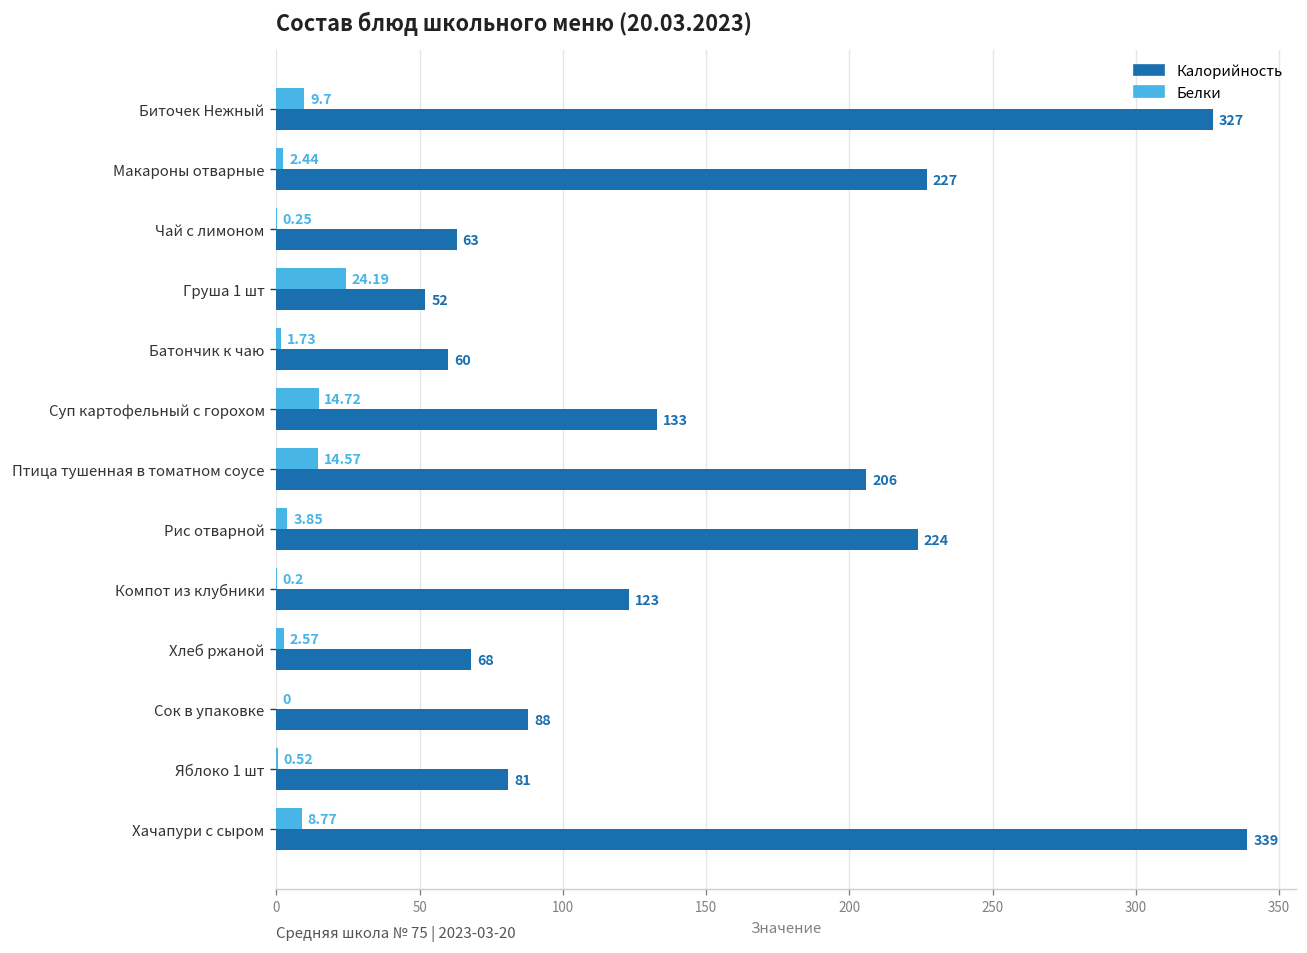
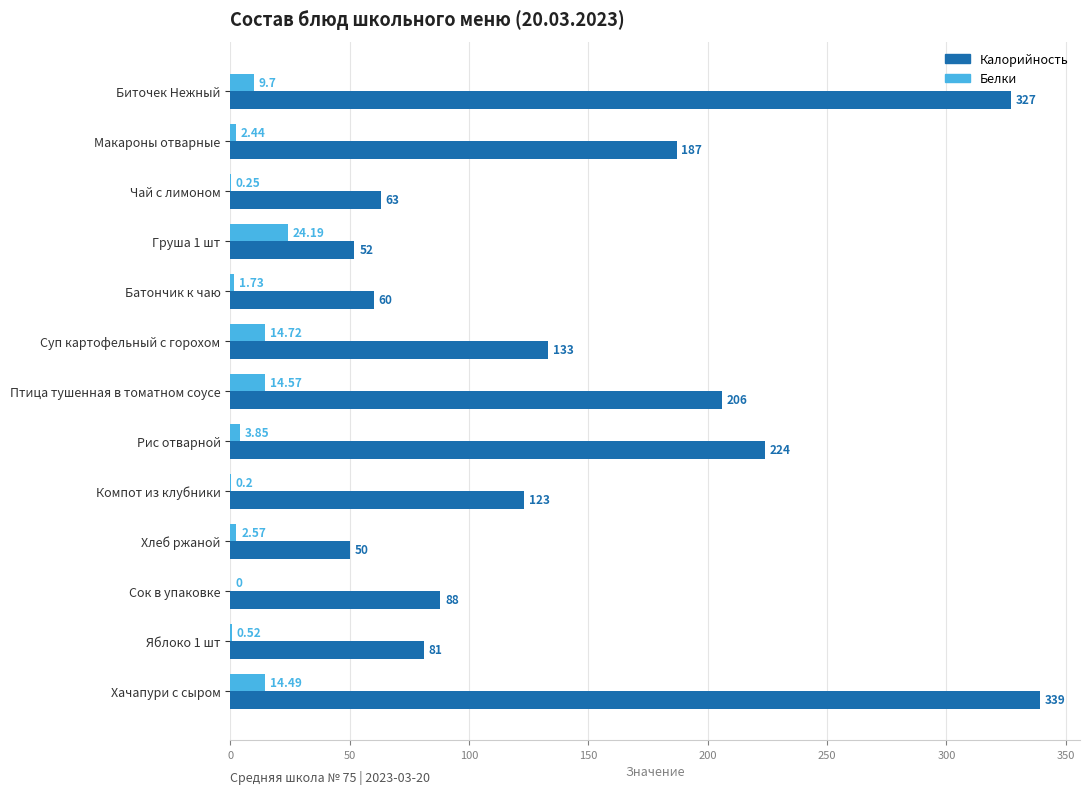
Калорийность, Макароны отварные: 227 -> 187
Калорийность, Хлеб ржаной: 68 -> 50
Белки, Хачапури с сыром: 8.77 -> 14.49
